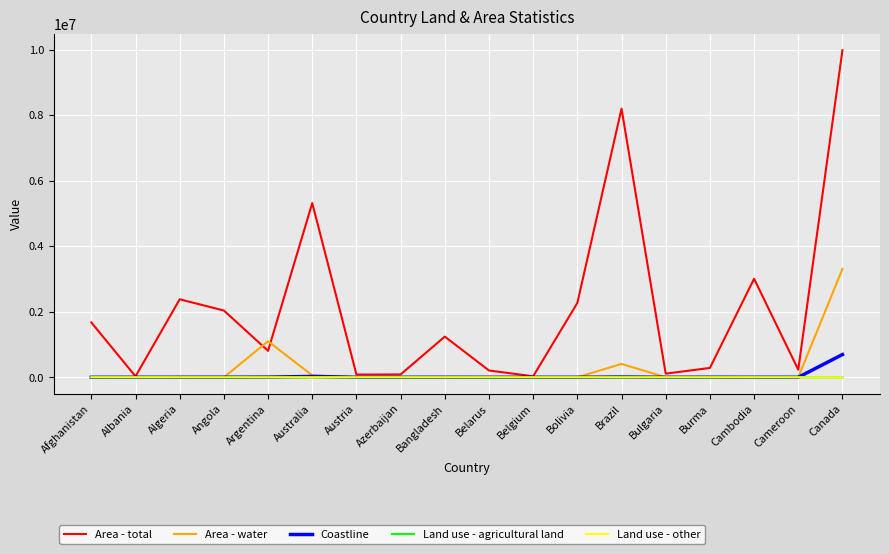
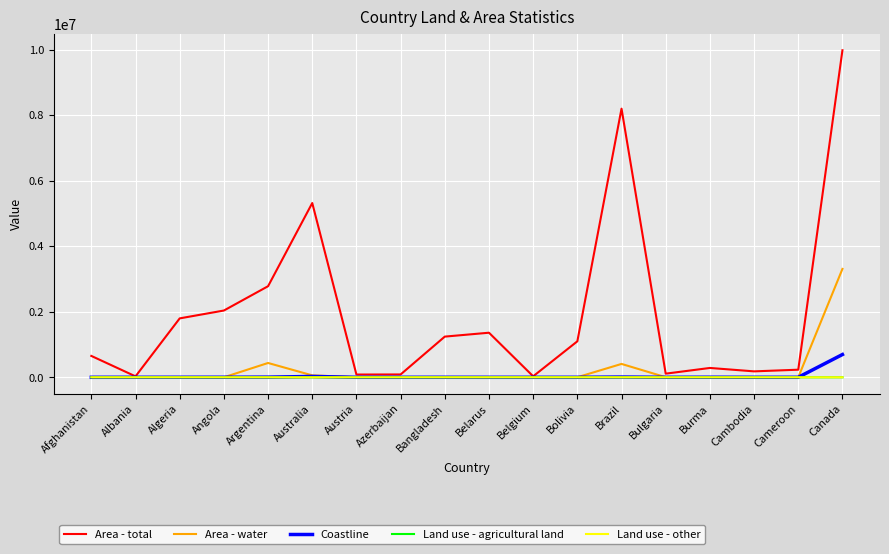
Area - total, Afghanistan: 1700000 -> 700000
Area - total, Algeria: 2400000 -> 1800000
Area - total, Argentina: 800000 -> 2800000
Area - water, Argentina: 1100000 -> 400000
Area - total, Belarus: 200000 -> 1400000
Area - total, Bolivia: 2300000 -> 1100000
Area - total, Cambodia: 3000000 -> 200000
